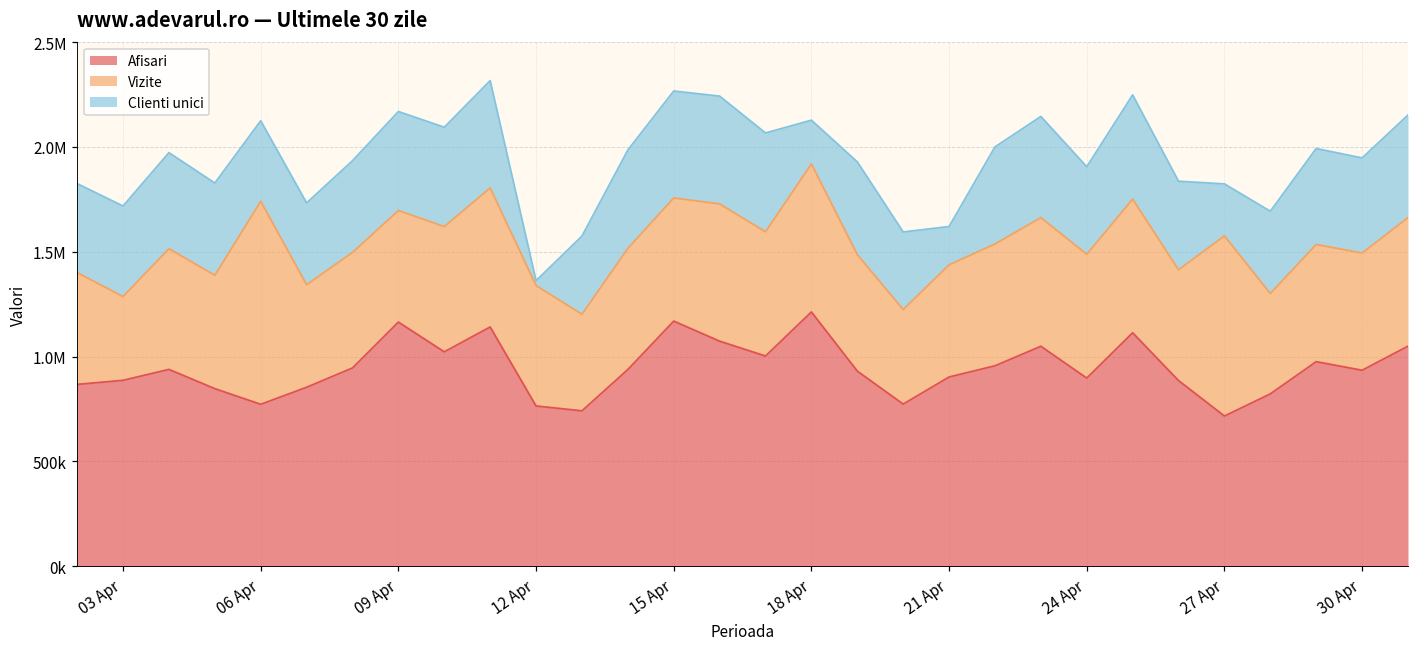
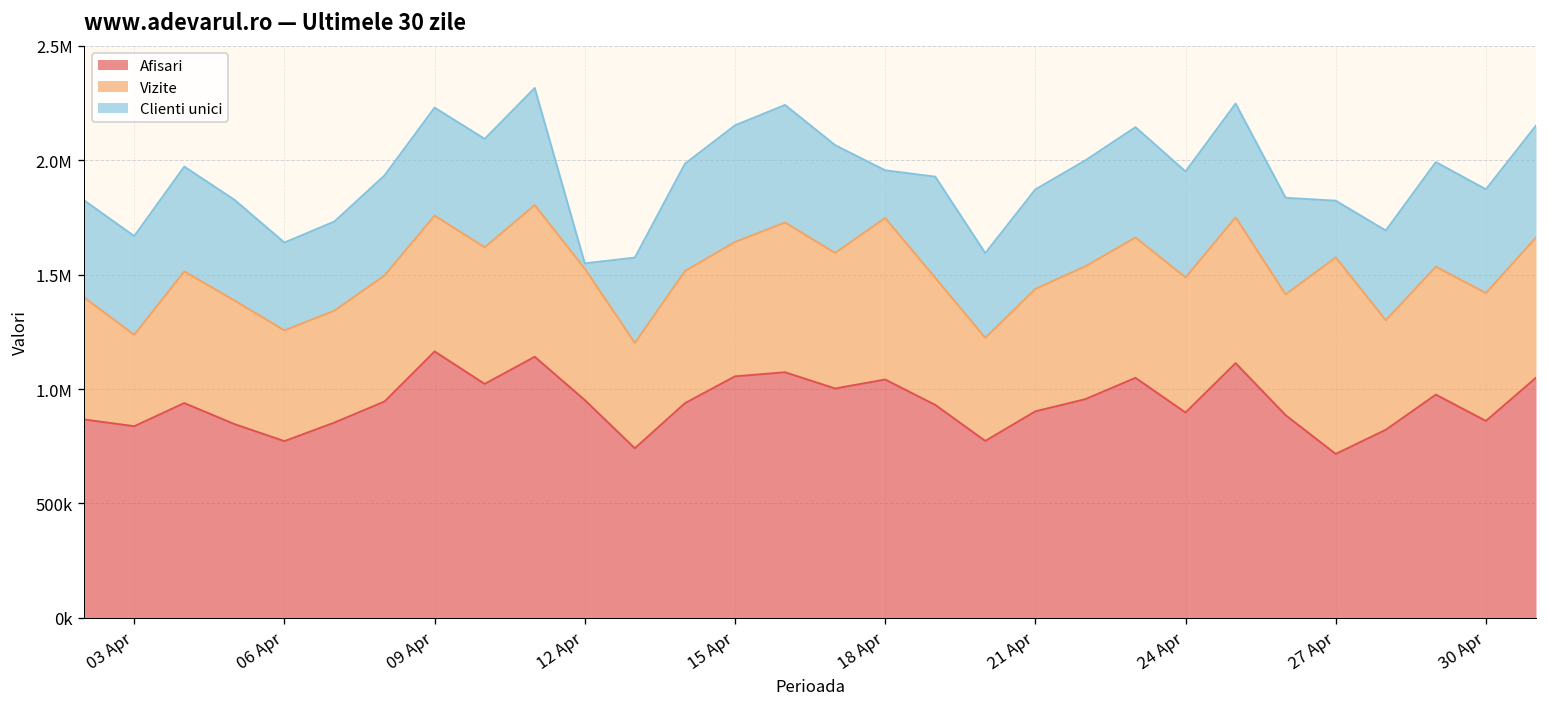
Afisari, 03 Apr: 890000 -> 840000
Vizite, 06 Apr: 970000 -> 480000
Vizite, 09 Apr: 530000 -> 590000
Afisari, 12 Apr: 760000 -> 950000
Afisari, 15 Apr: 1170000 -> 1060000
Afisari, 18 Apr: 1210000 -> 1040000
Clienti unici, 21 Apr: 180000 -> 440000
Clienti unici, 24 Apr: 420000 -> 460000
Afisari, 30 Apr: 930000 -> 860000
